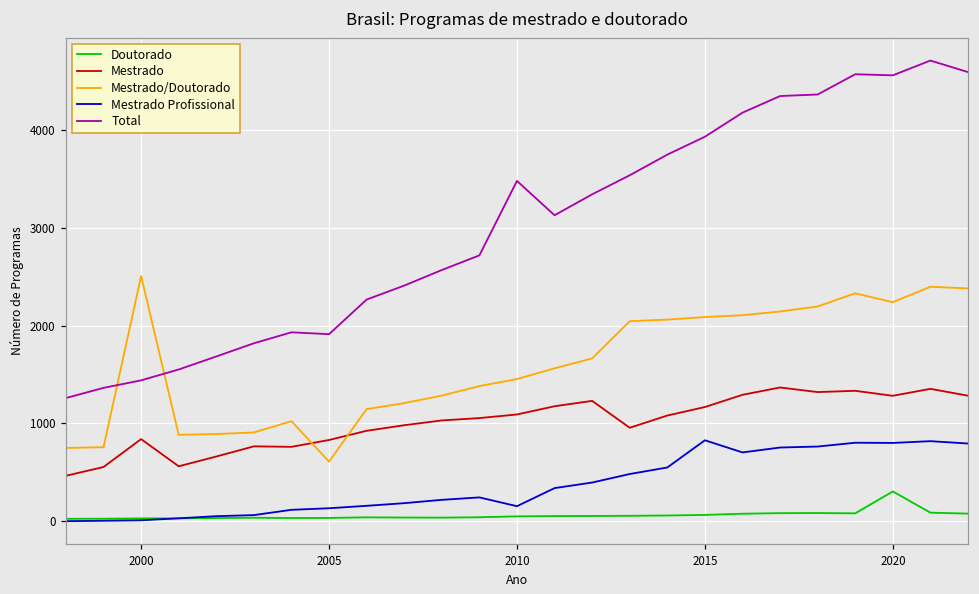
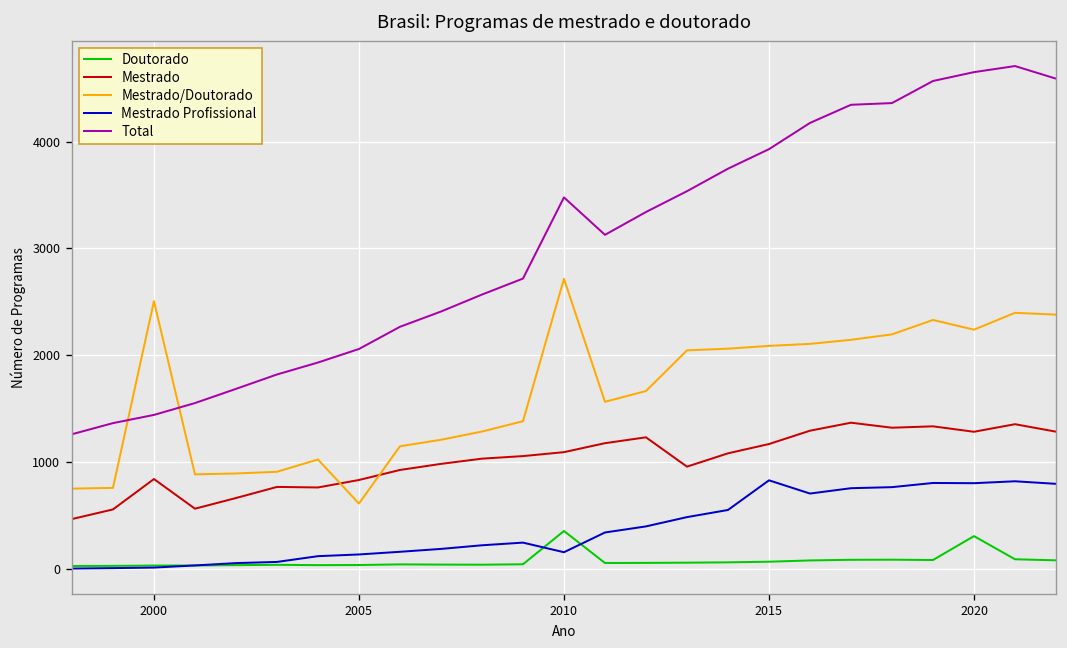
Total, 2005: 1900 -> 2100
Doutorado, 2010: 0 -> 400
Mestrado/Doutorado, 2010: 1500 -> 2700
Total, 2020: 4600 -> 4700
